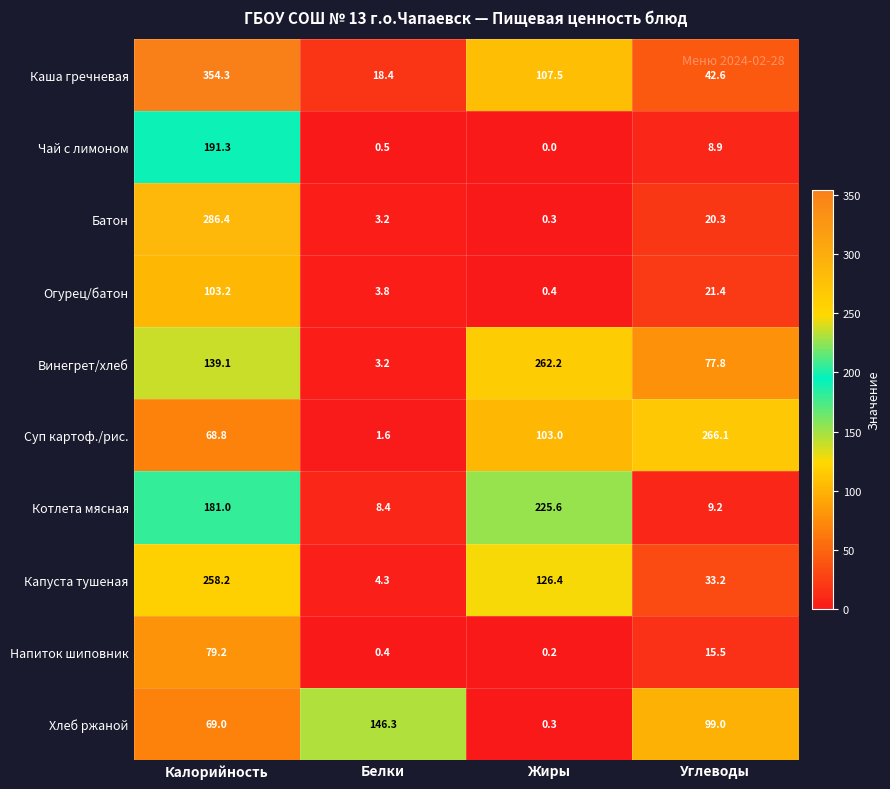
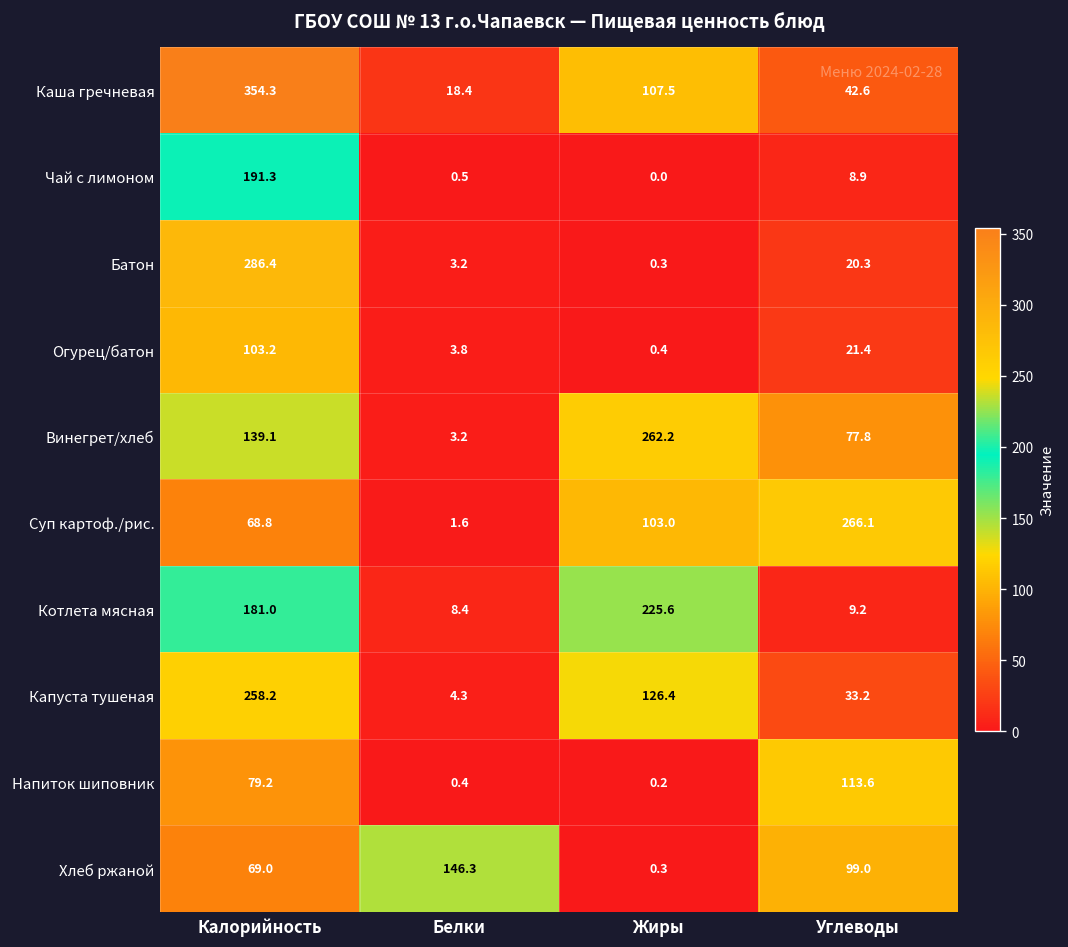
Напиток шиповник, Углеводы: 15.5 -> 113.6
